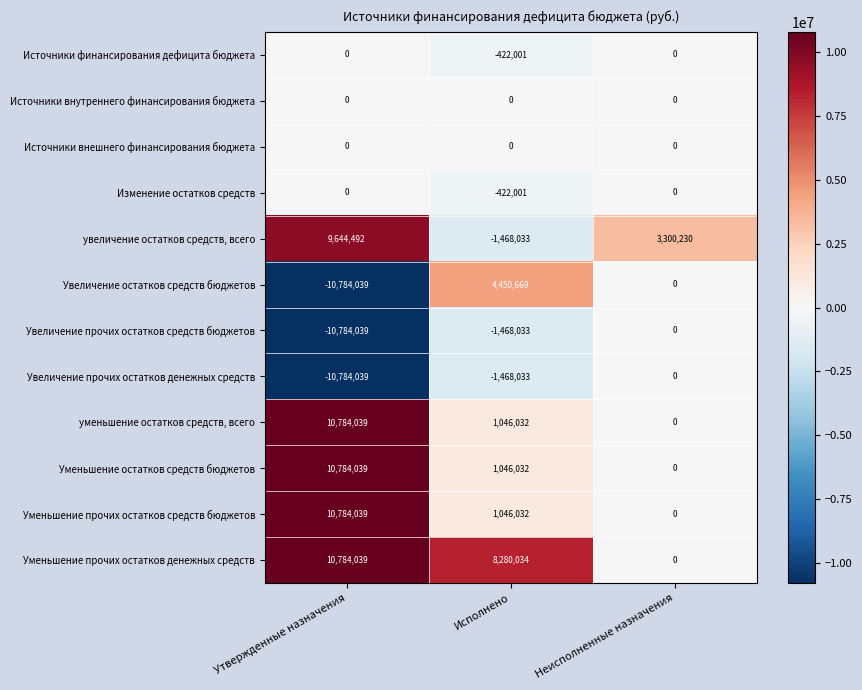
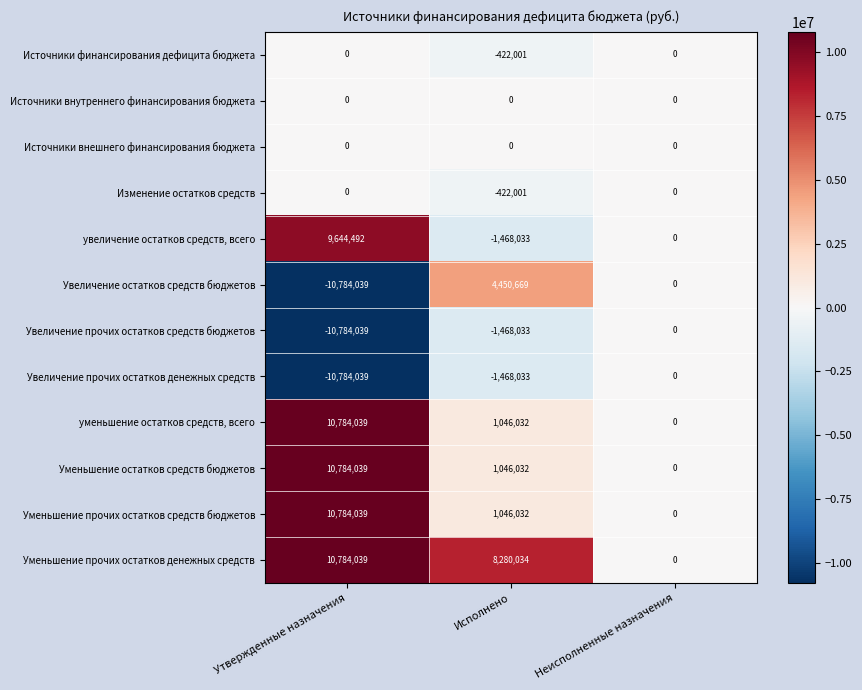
увеличение остатков средств, всего, Неисполненные назначения: 3,300,230 -> 0
